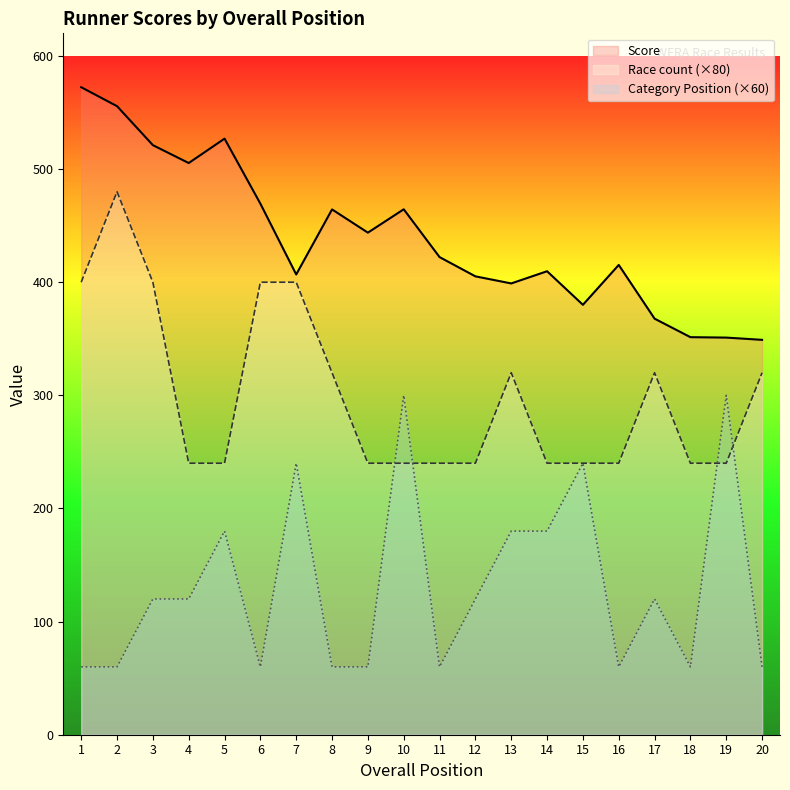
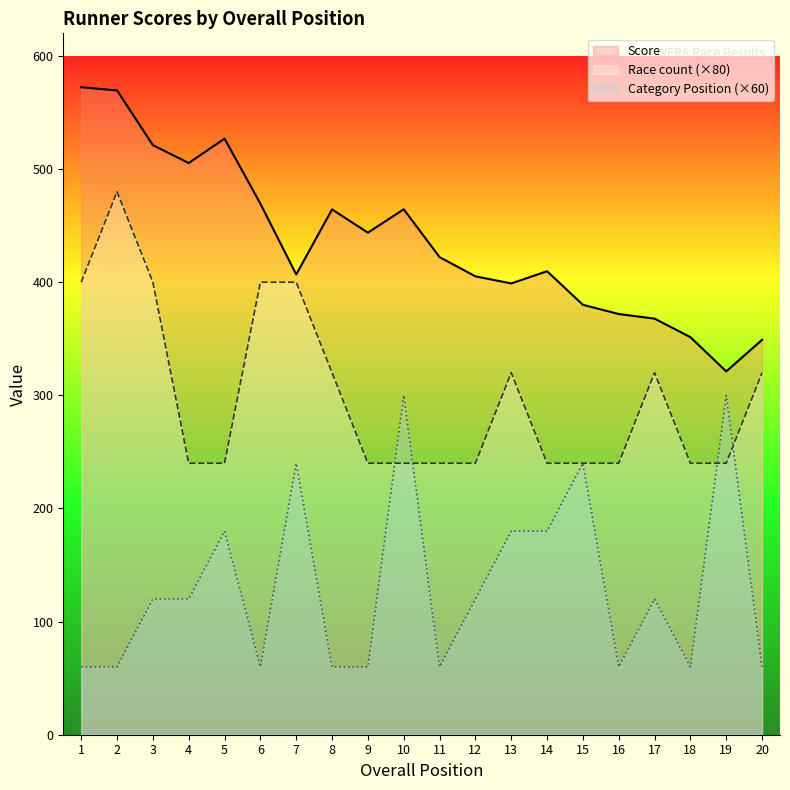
Score, 2: 556 -> 570
Score, 16: 415 -> 372
Score, 19: 351 -> 321
